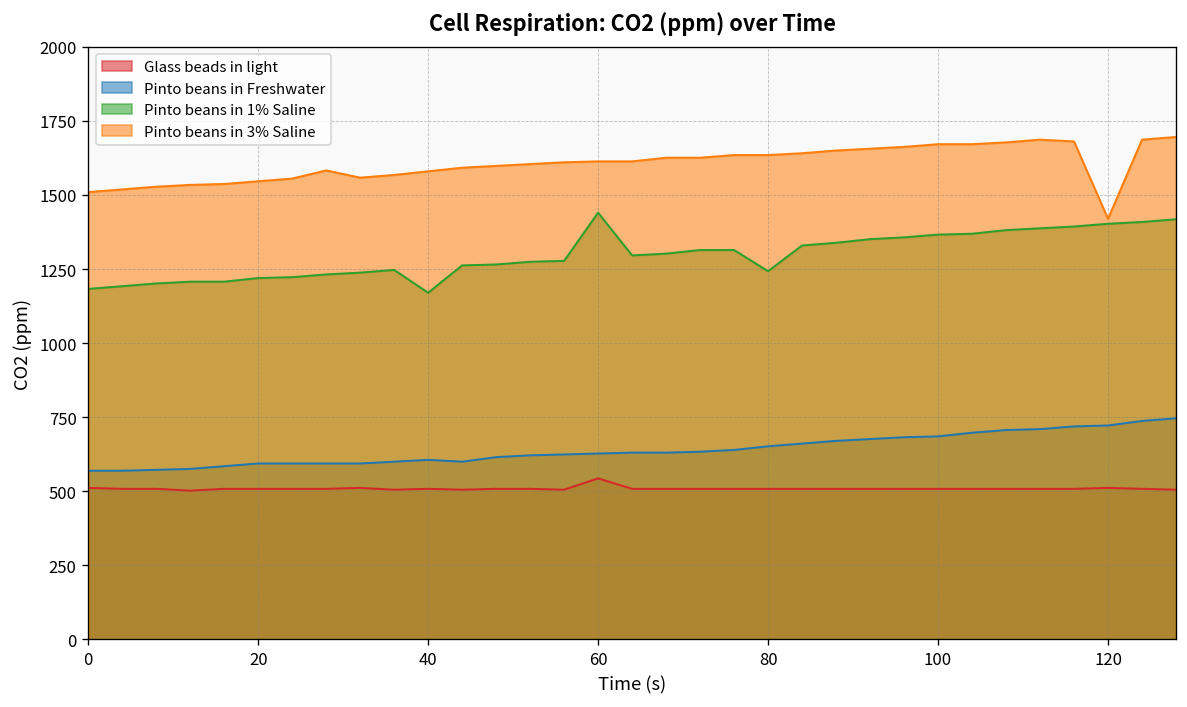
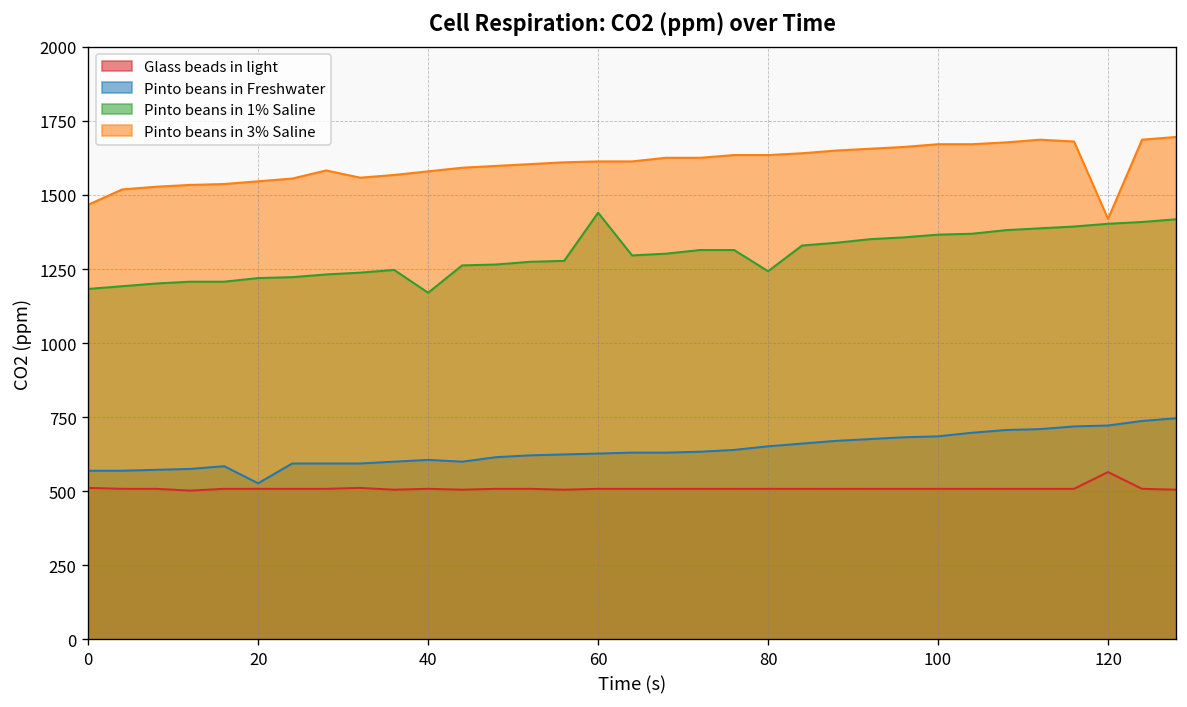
Pinto beans in 3% Saline, 0: 1510 -> 1470
Pinto beans in Freshwater, 20: 590 -> 530
Glass beads in light, 60: 540 -> 510
Glass beads in light, 120: 510 -> 560
